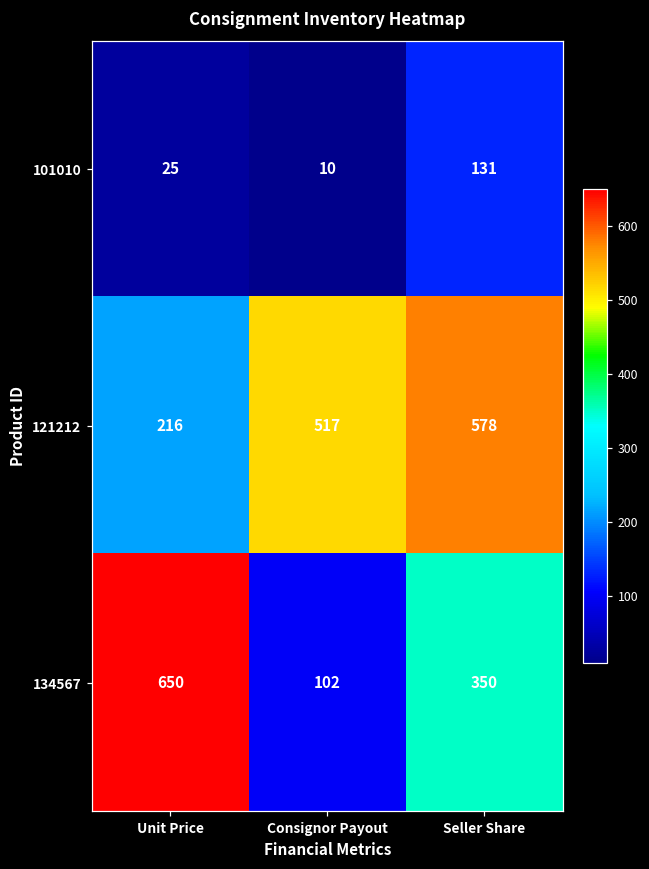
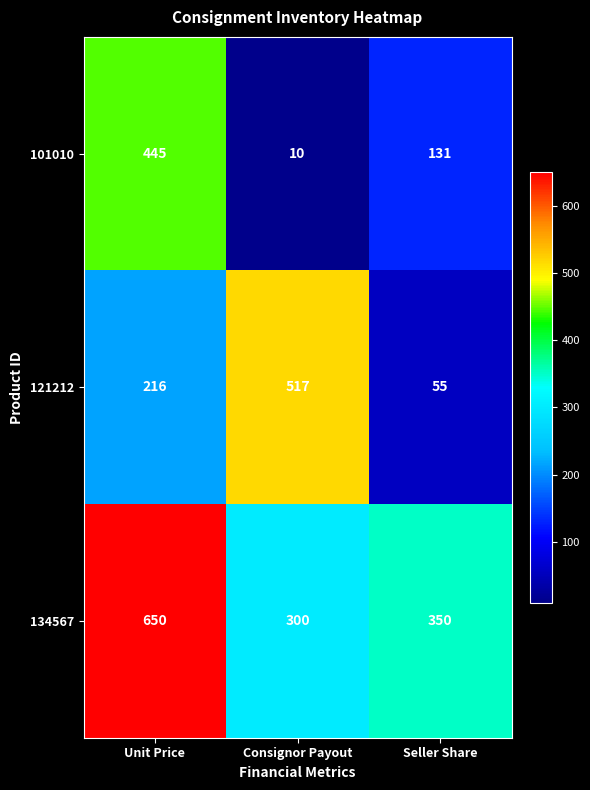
101010, Unit Price: 25 -> 445
121212, Seller Share: 578 -> 55
134567, Consignor Payout: 102 -> 300
